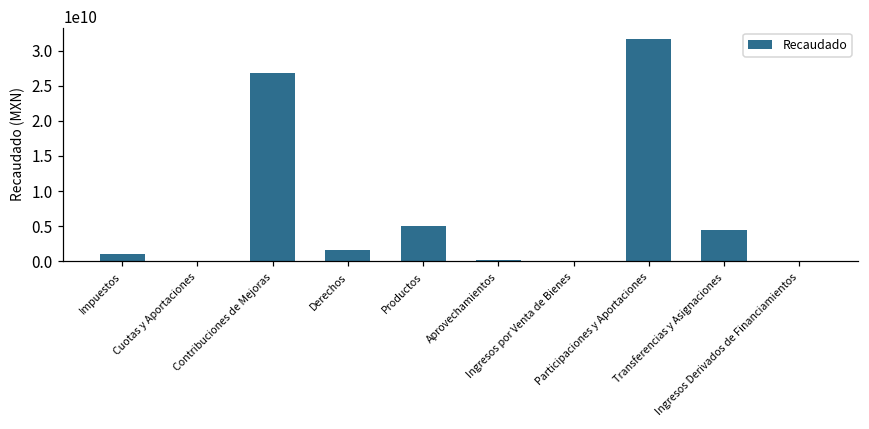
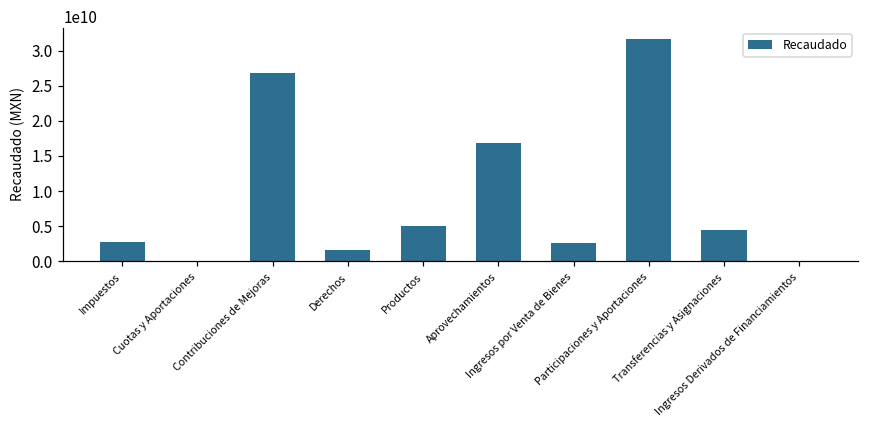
Impuestos: 1000000000 -> 3000000000
Aprovechamientos: 0 -> 17000000000
Ingresos por Venta de Bienes: 0 -> 3000000000
